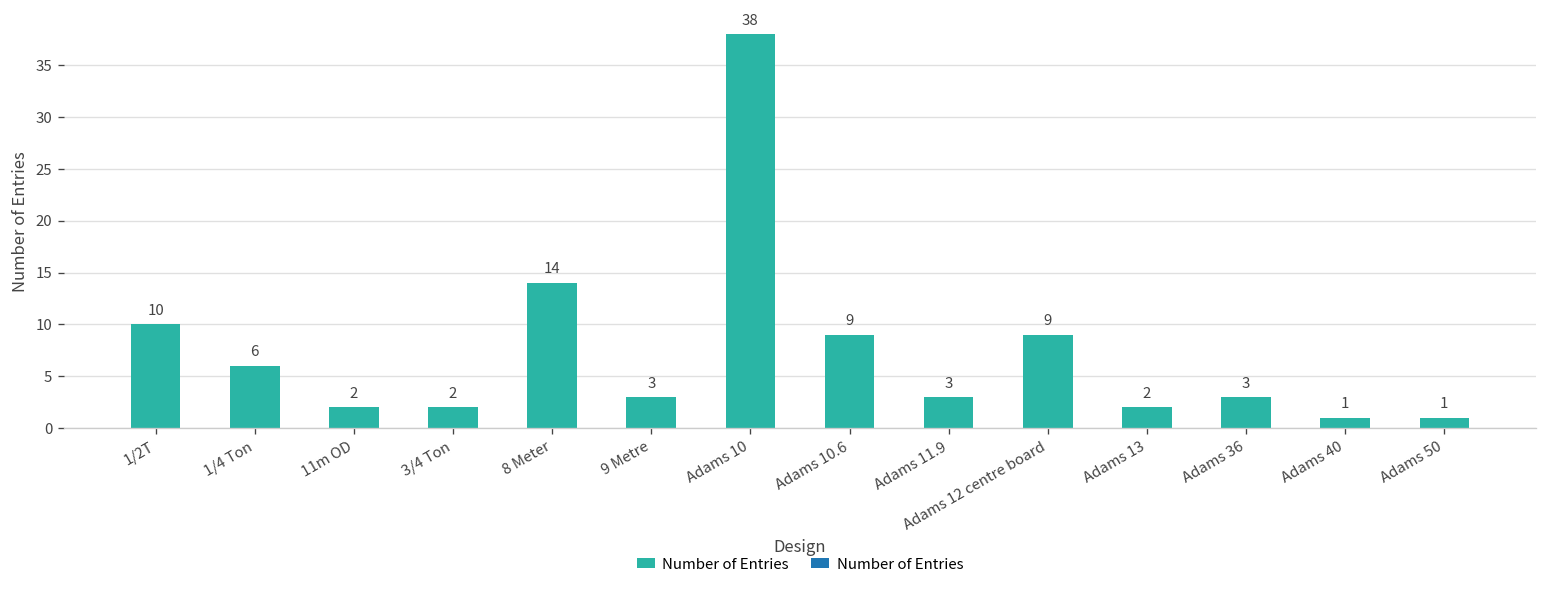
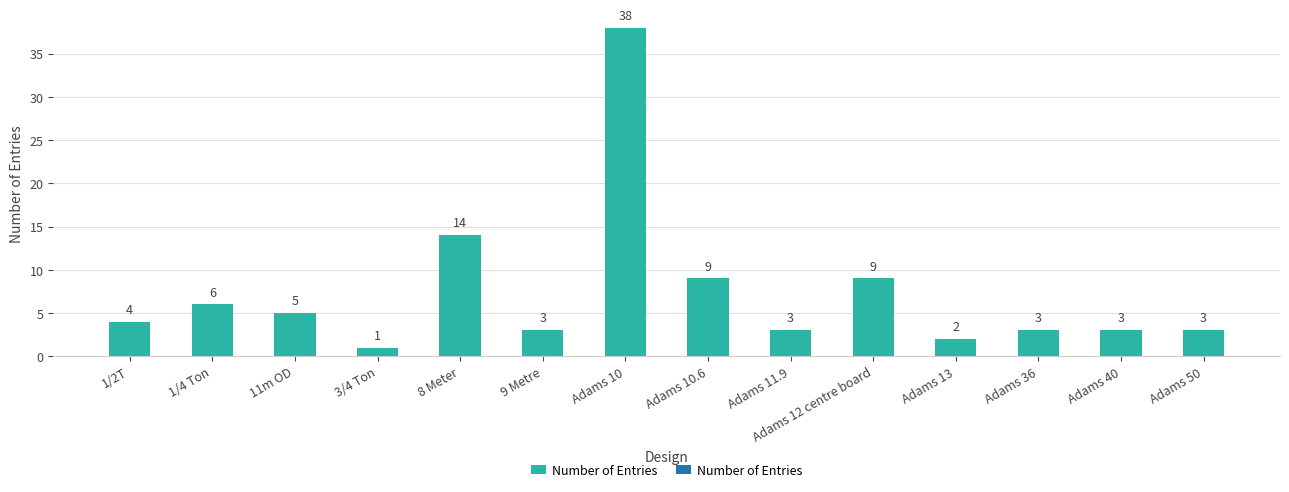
1/2T: 10 -> 4
11m OD: 2 -> 5
3/4 Ton: 2 -> 1
Adams 40: 1 -> 3
Adams 50: 1 -> 3
